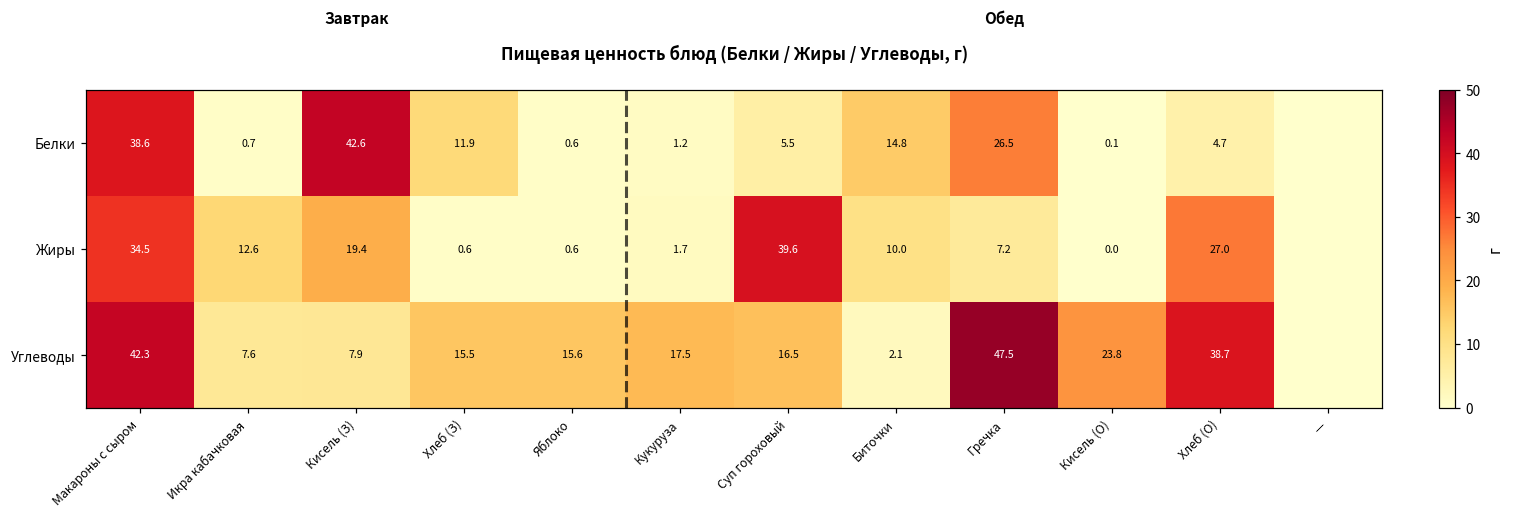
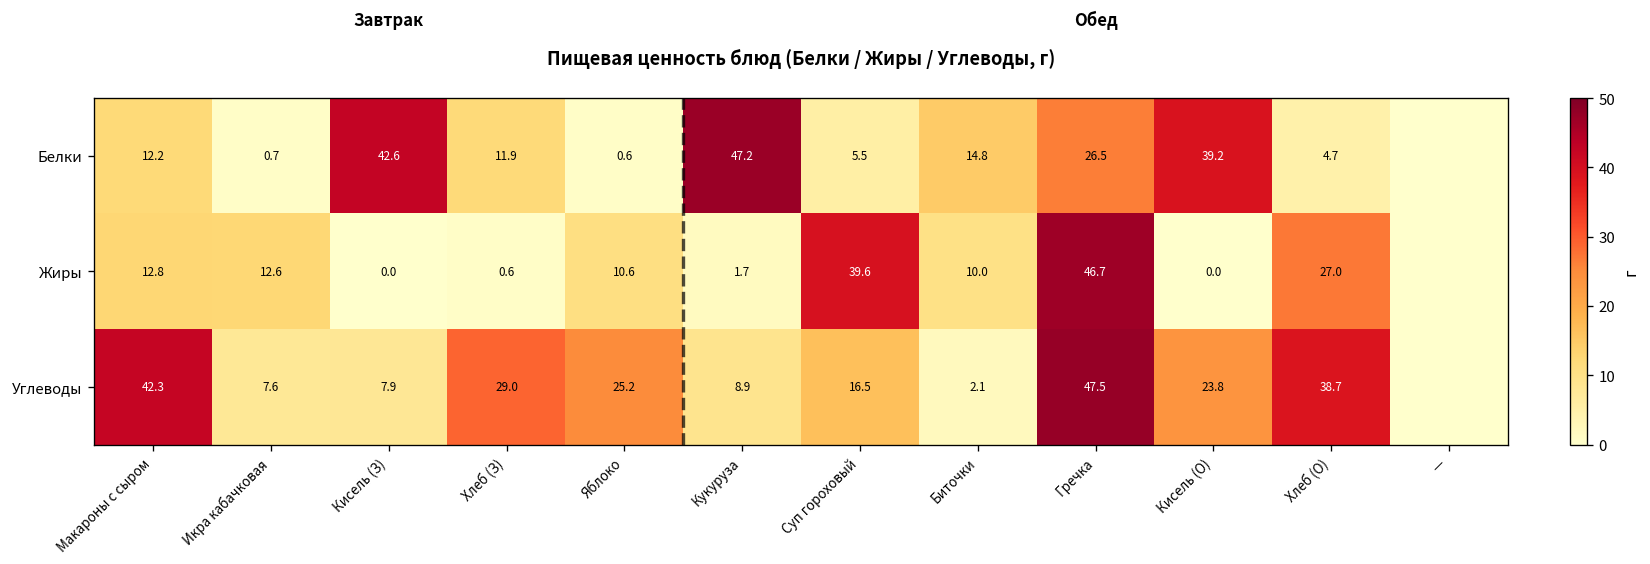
Белки, Макароны с сыром: 38.6 -> 12.2
Белки, Кукуруза: 1.2 -> 47.2
Белки, Кисель (О): 0.1 -> 39.2
Жиры, Макароны с сыром: 34.5 -> 12.8
Жиры, Кисель (З): 19.4 -> 0.0
Жиры, Яблоко: 0.6 -> 10.6
Жиры, Гречка: 7.2 -> 46.7
Углеводы, Хлеб (З): 15.5 -> 29.0
Углеводы, Яблоко: 15.6 -> 25.2
Углеводы, Кукуруза: 17.5 -> 8.9
